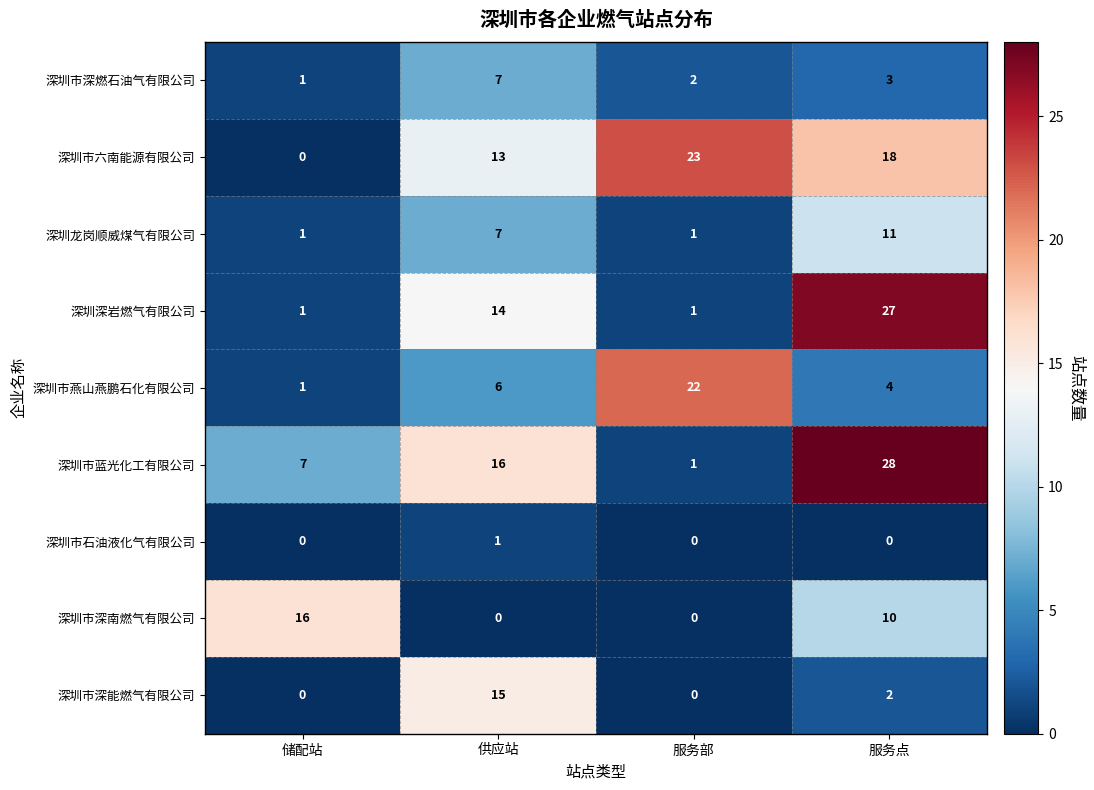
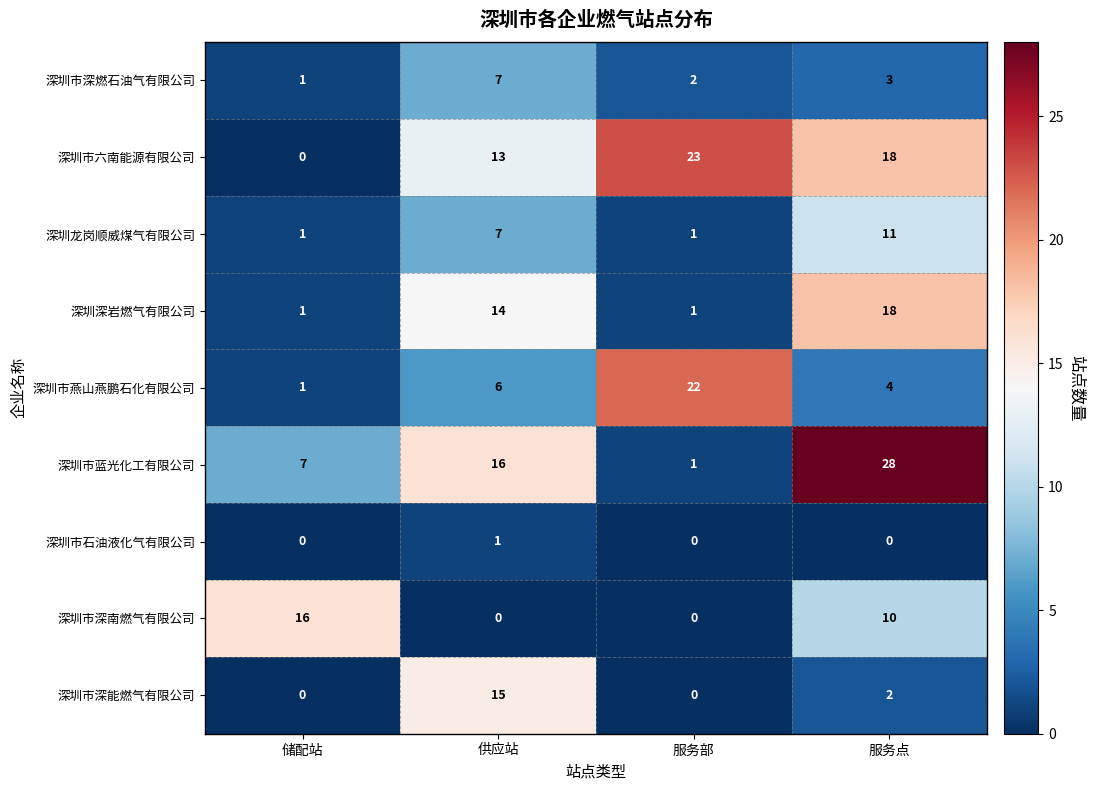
深圳深岩燃气有限公司, 服务点: 27 -> 18
